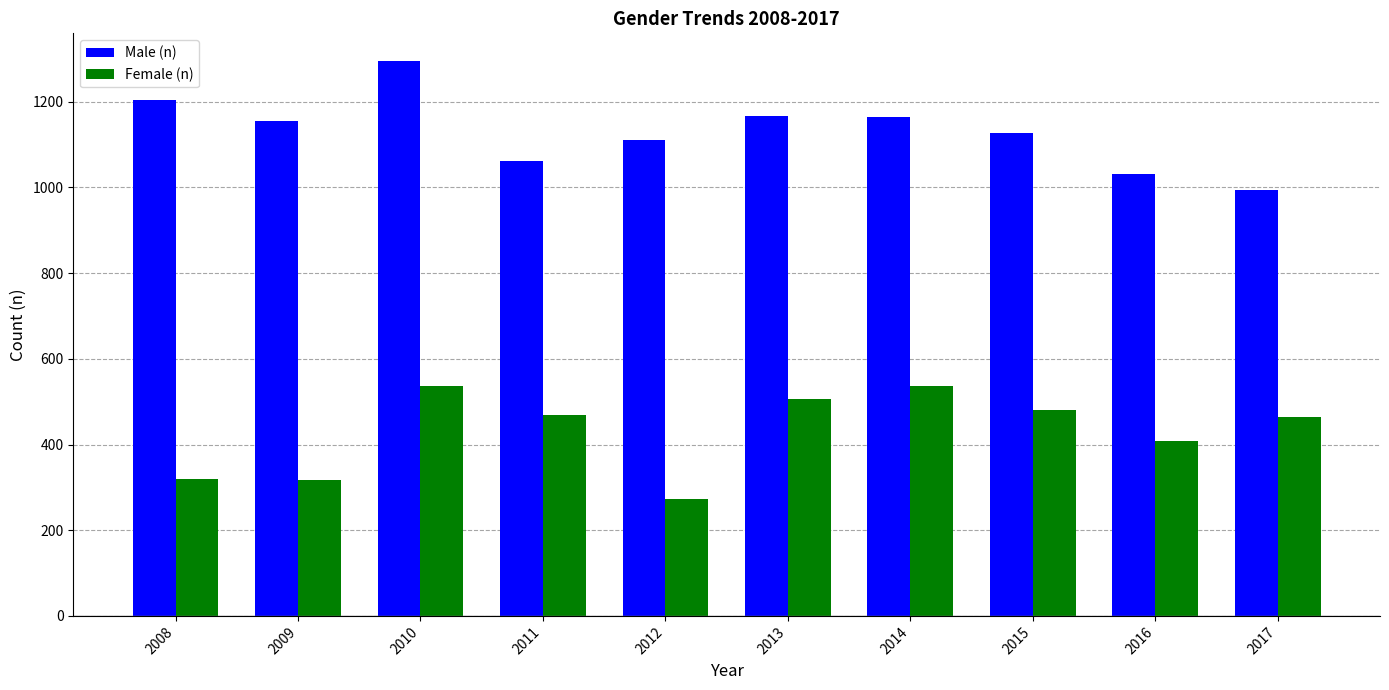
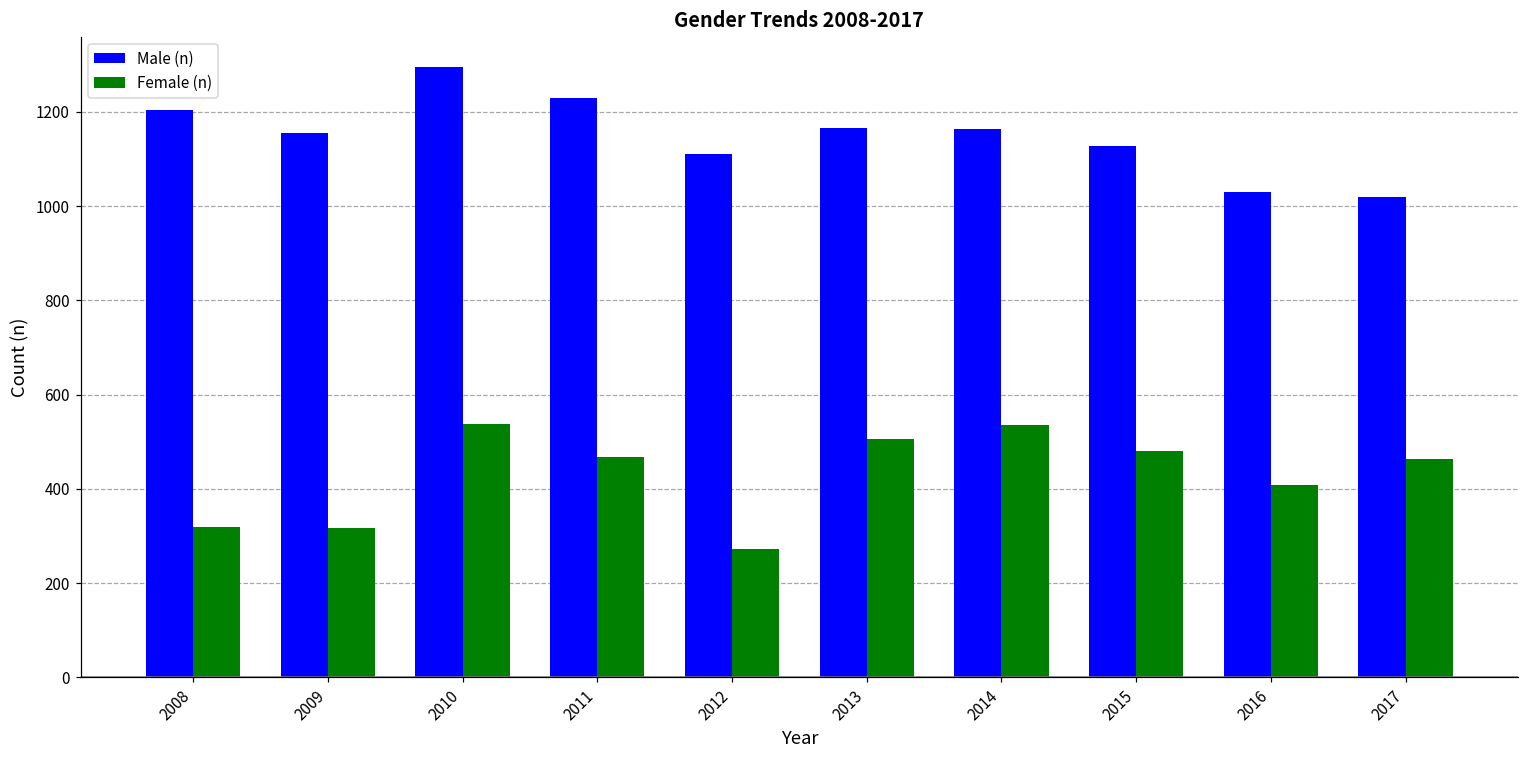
Male (n), 2011: 1060 -> 1230
Male (n), 2017: 990 -> 1020
